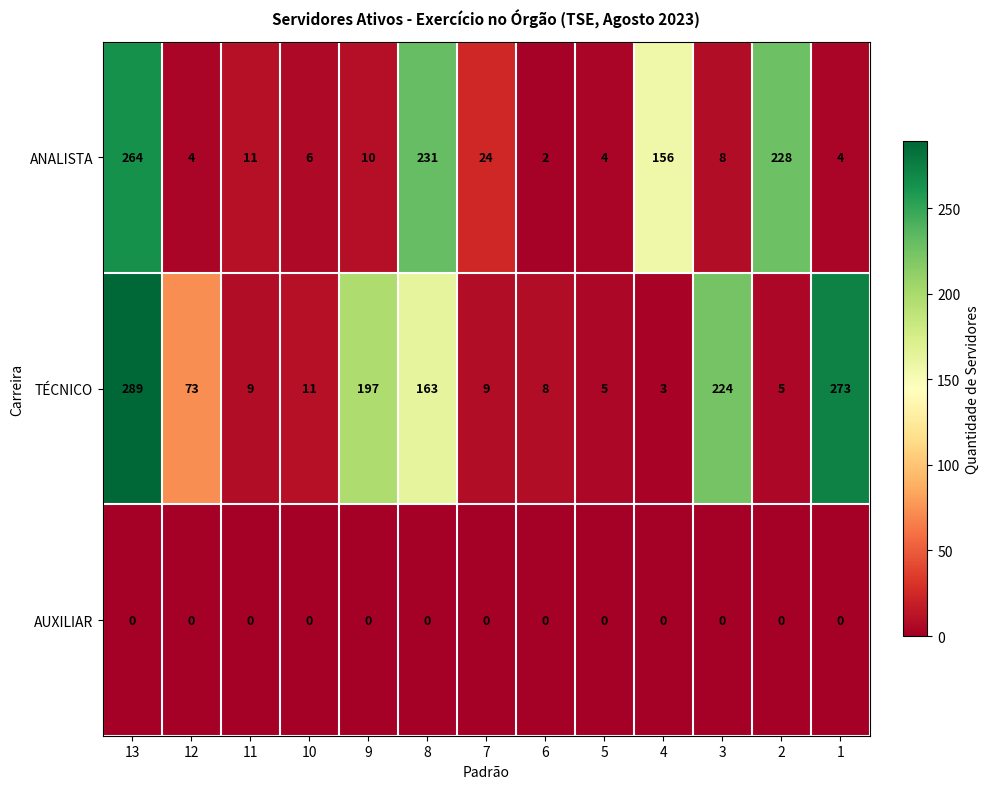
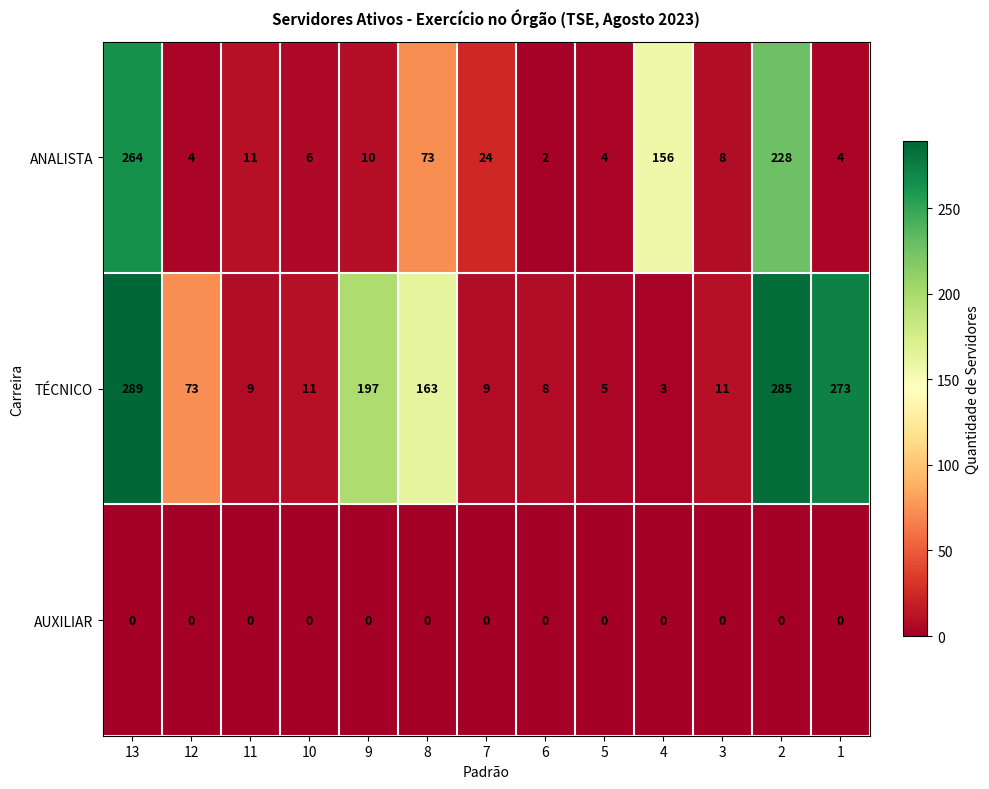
ANALISTA, 8: 231 -> 73
TÉCNICO, 3: 224 -> 11
TÉCNICO, 2: 5 -> 285
